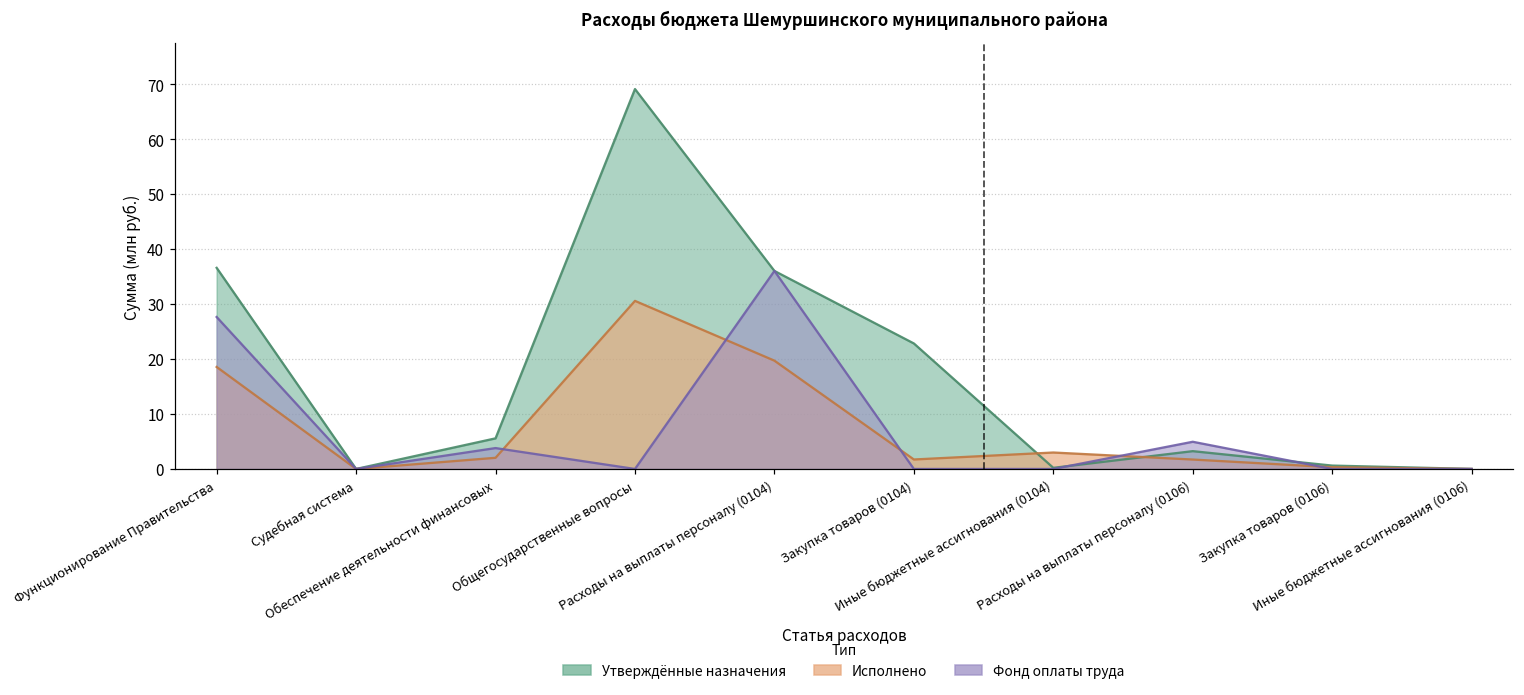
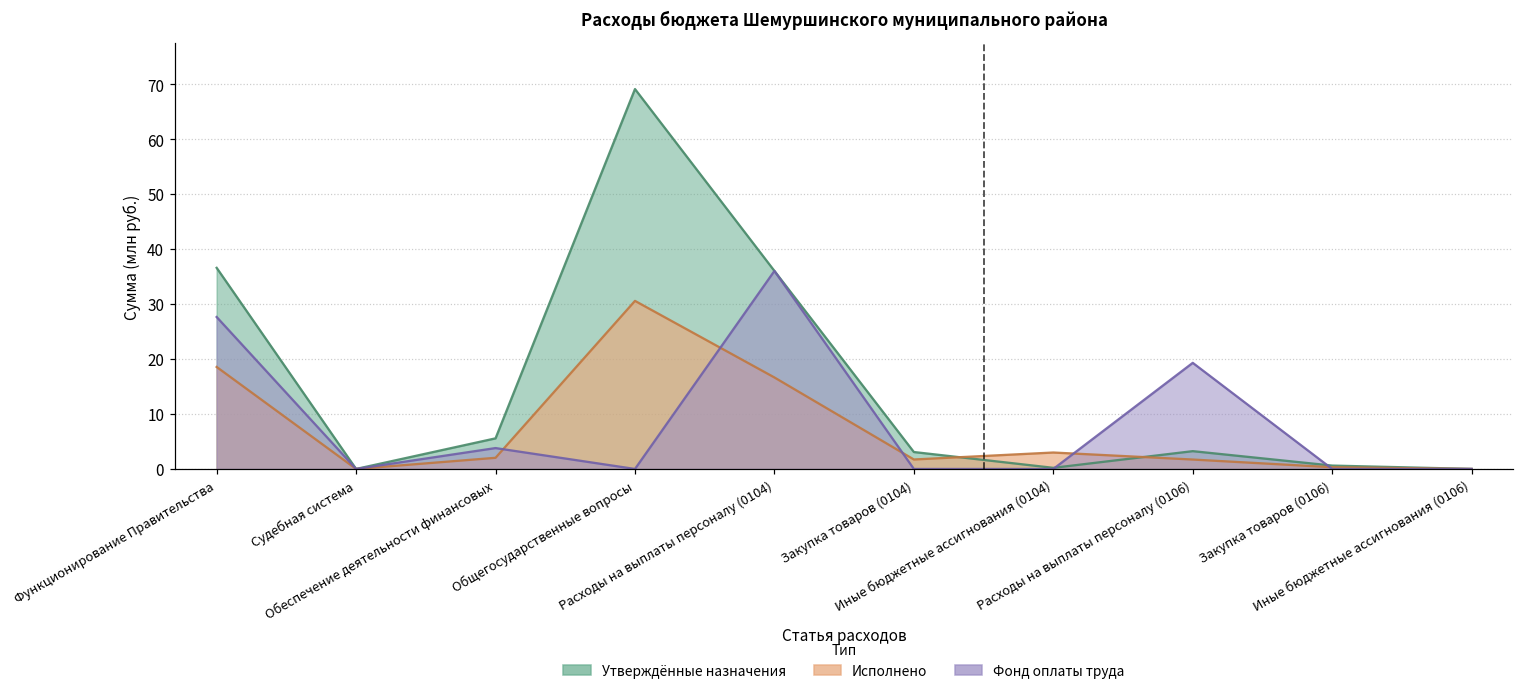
Исполнено, Расходы на выплаты персоналу (0104): 20 -> 17
Утверждённые назначения, Закупка товаров (0104): 23 -> 3
Фонд оплаты труда, Расходы на выплаты персоналу (0106): 5 -> 19
